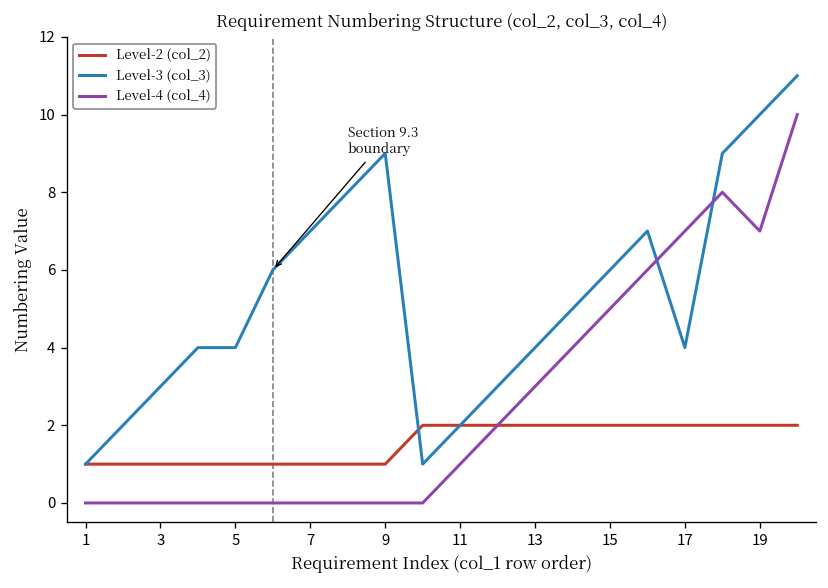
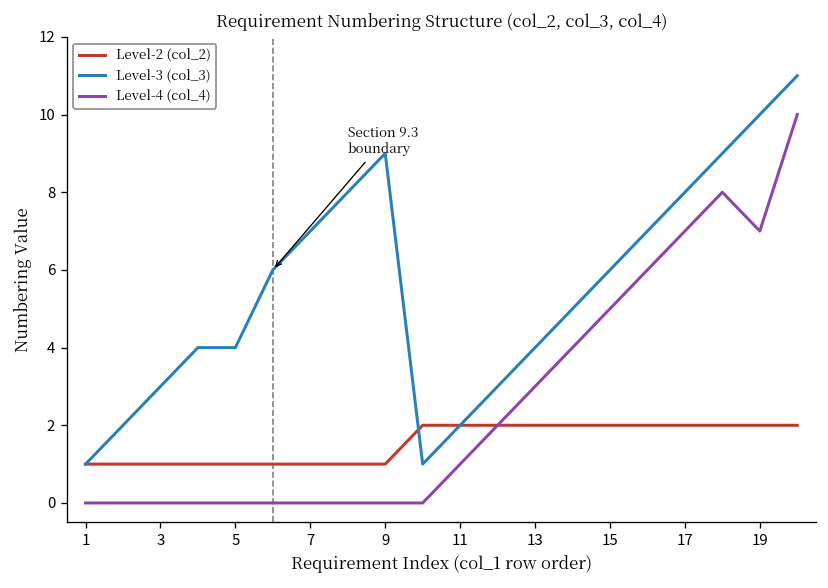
Level-3 (col_3), 17: 4 -> 8
